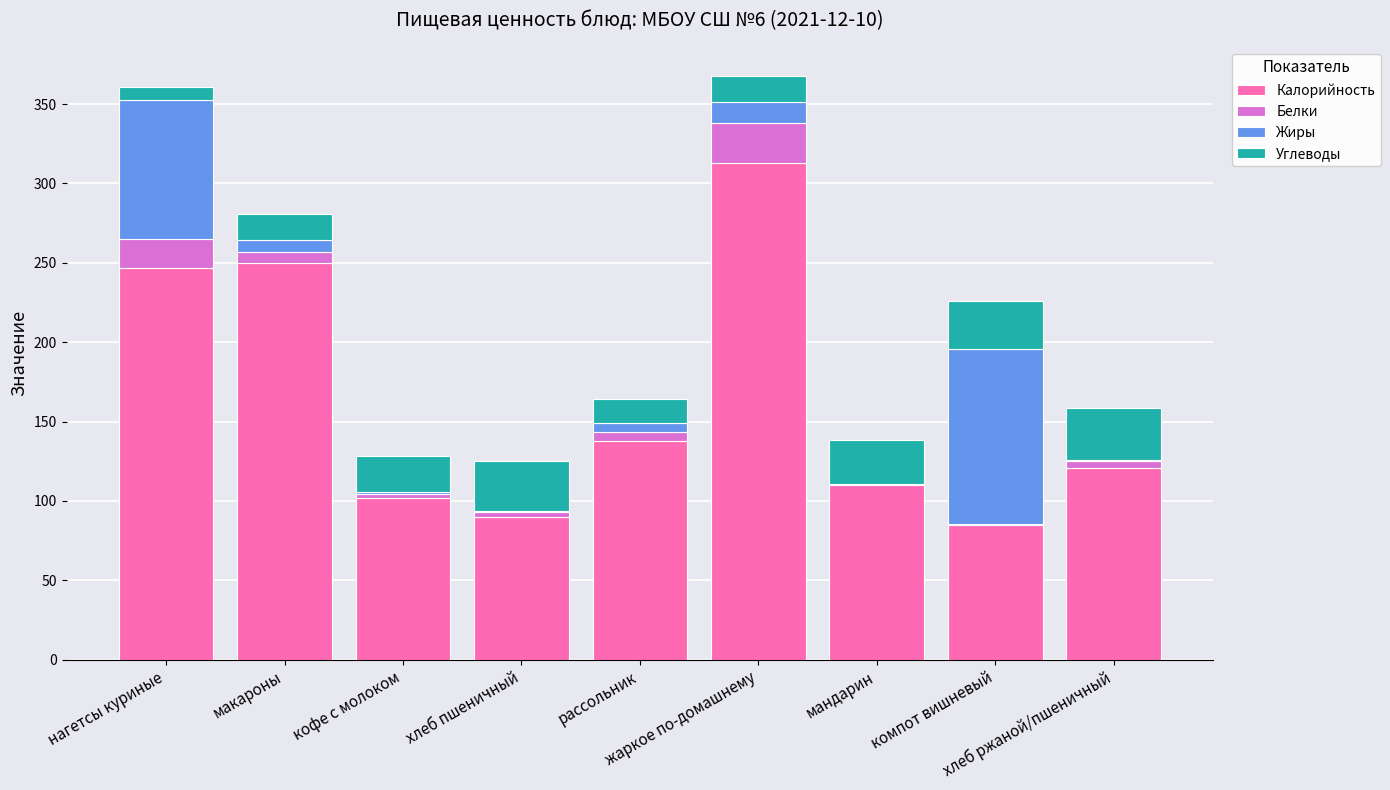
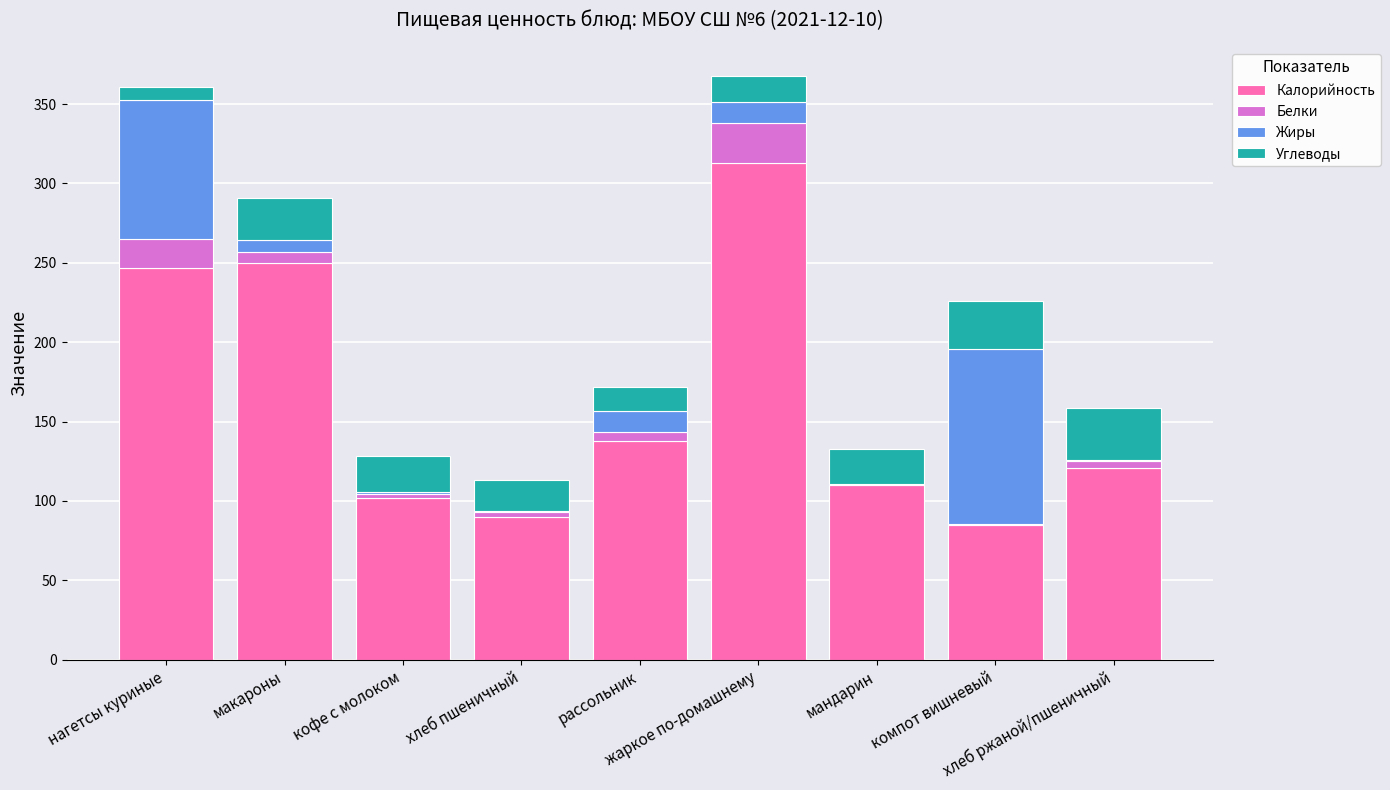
Углеводы, макароны: 17 -> 27
Углеводы, хлеб пшеничный: 32 -> 20
Жиры, рассольник: 6 -> 13
Углеводы, мандарин: 28 -> 22
